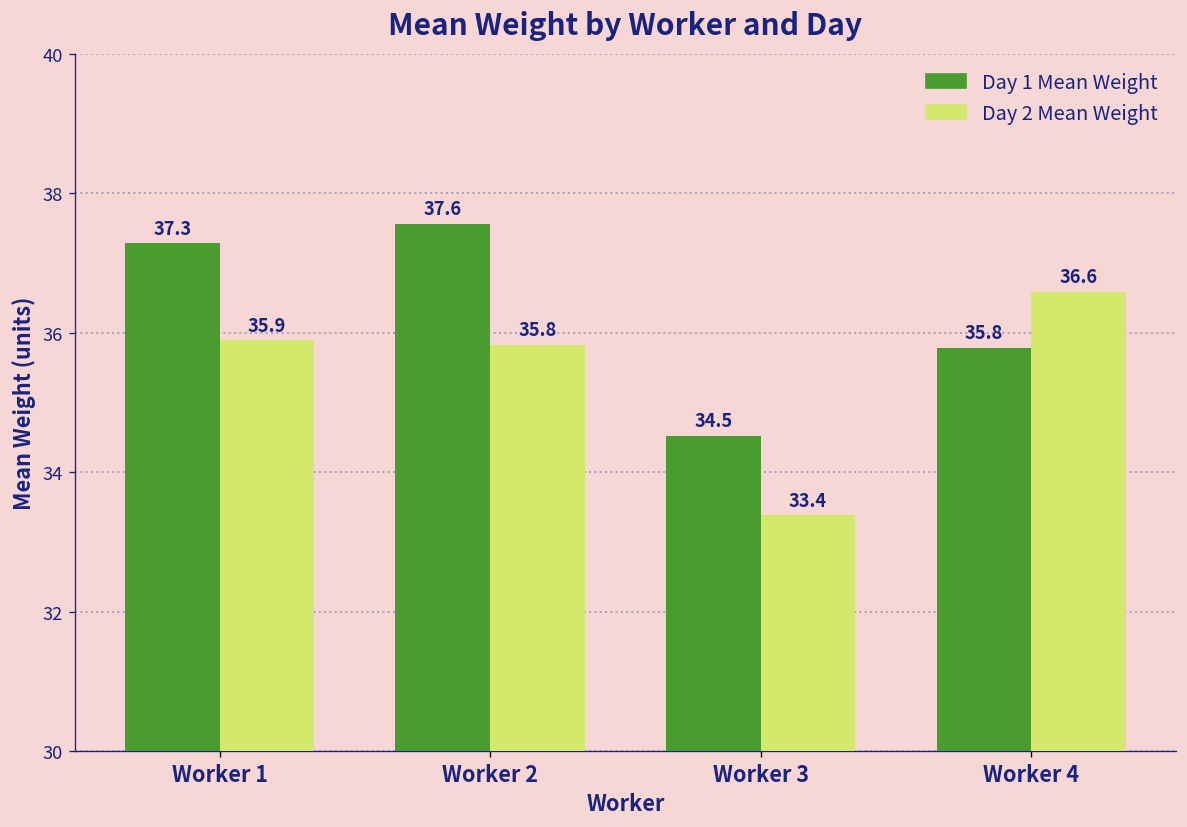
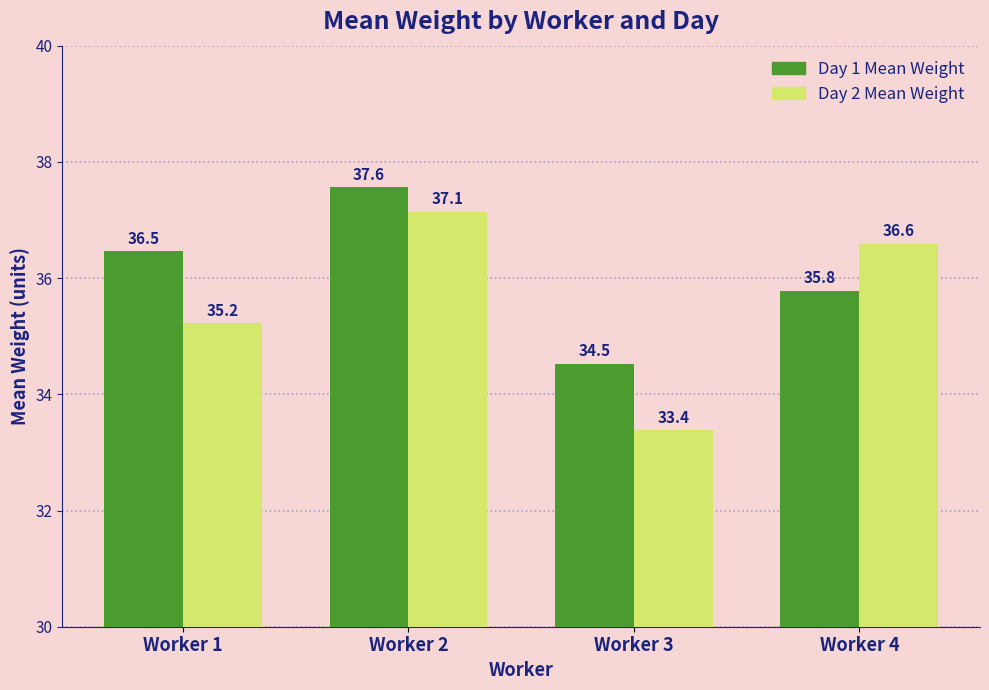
Day 1 Mean Weight, Worker 1: 37.3 -> 36.5
Day 2 Mean Weight, Worker 1: 35.9 -> 35.2
Day 2 Mean Weight, Worker 2: 35.8 -> 37.1
